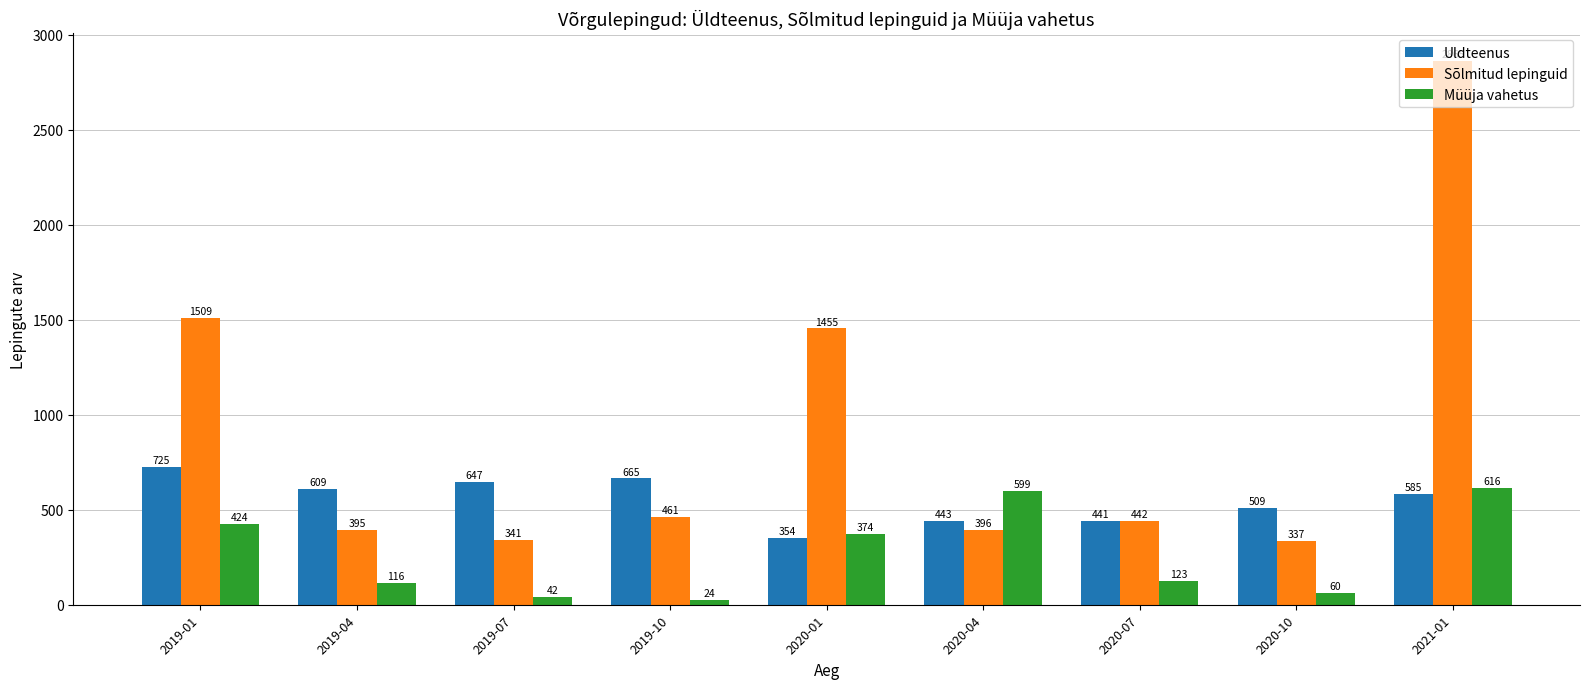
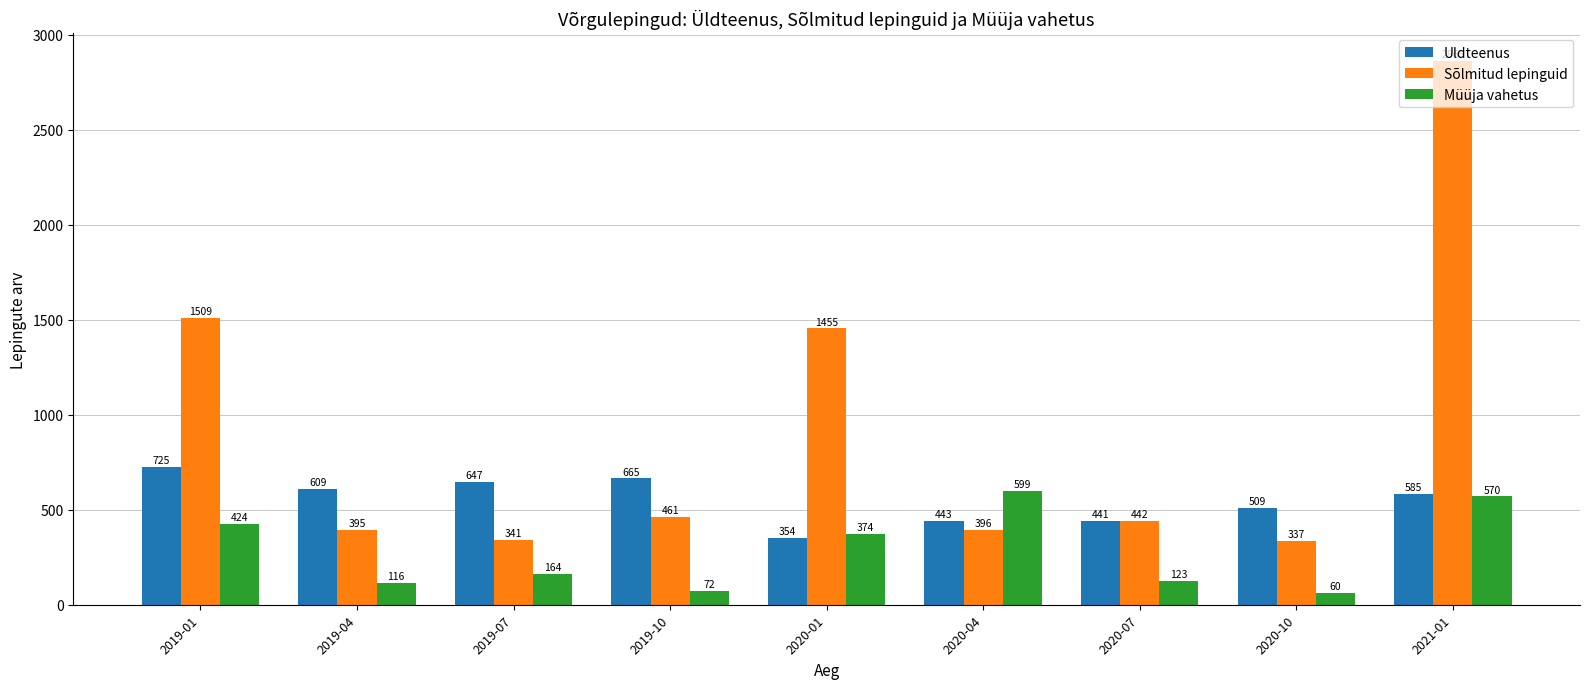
Müüja vahetus, 2019-07: 42 -> 164
Müüja vahetus, 2019-10: 24 -> 72
Müüja vahetus, 2021-01: 616 -> 570
